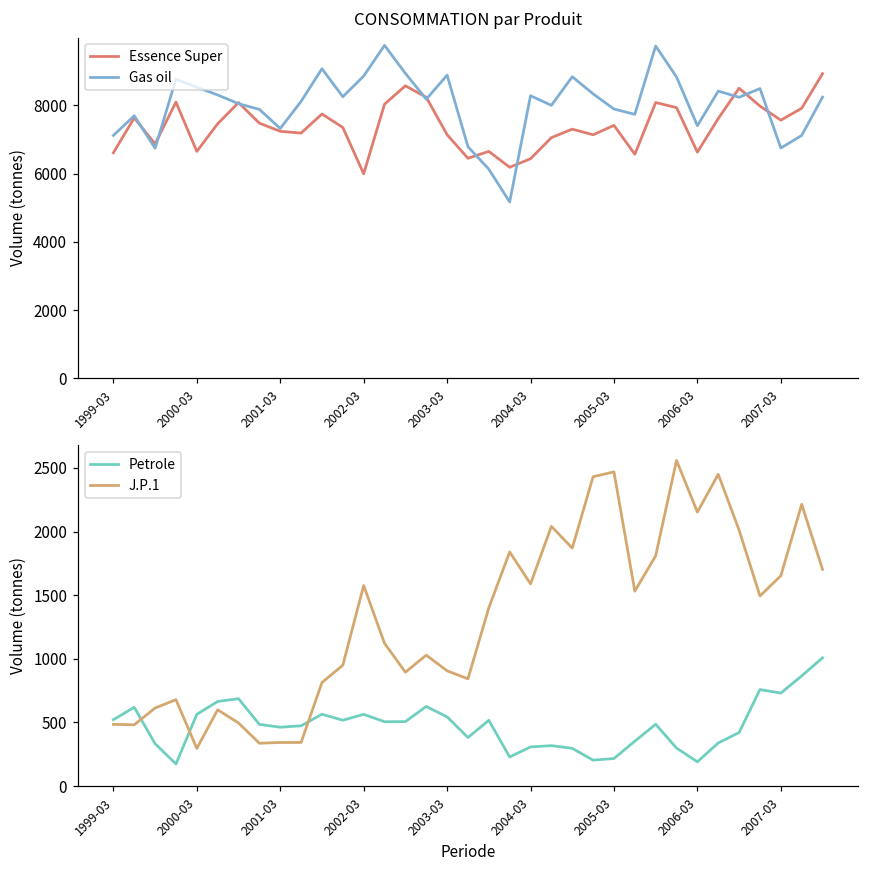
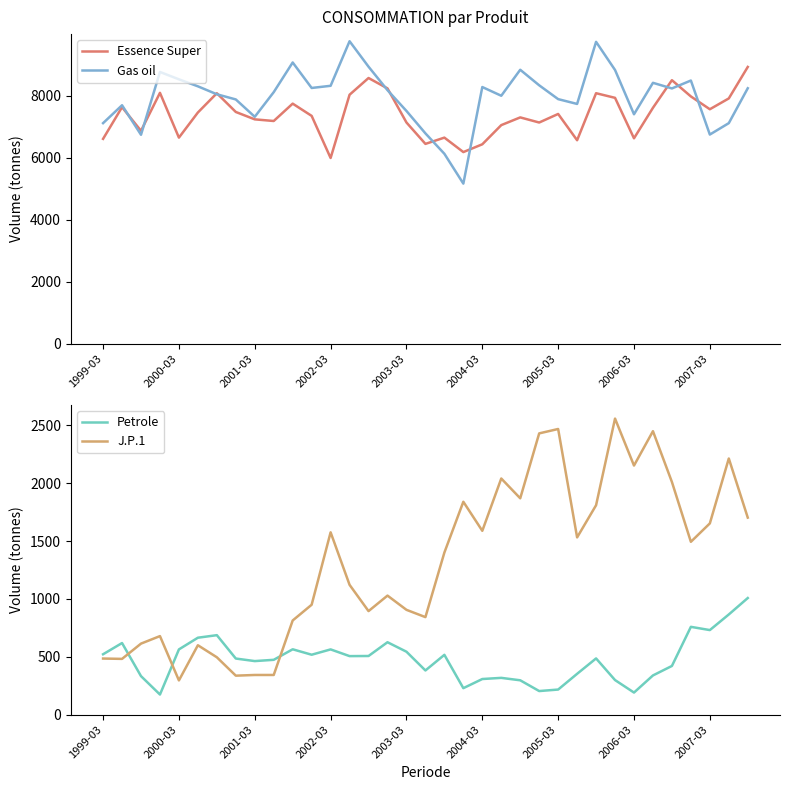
CONSOMMATION par Produit, Gas oil, 2002-03: 8900 -> 8300
CONSOMMATION par Produit, Gas oil, 2003-03: 8900 -> 7500
